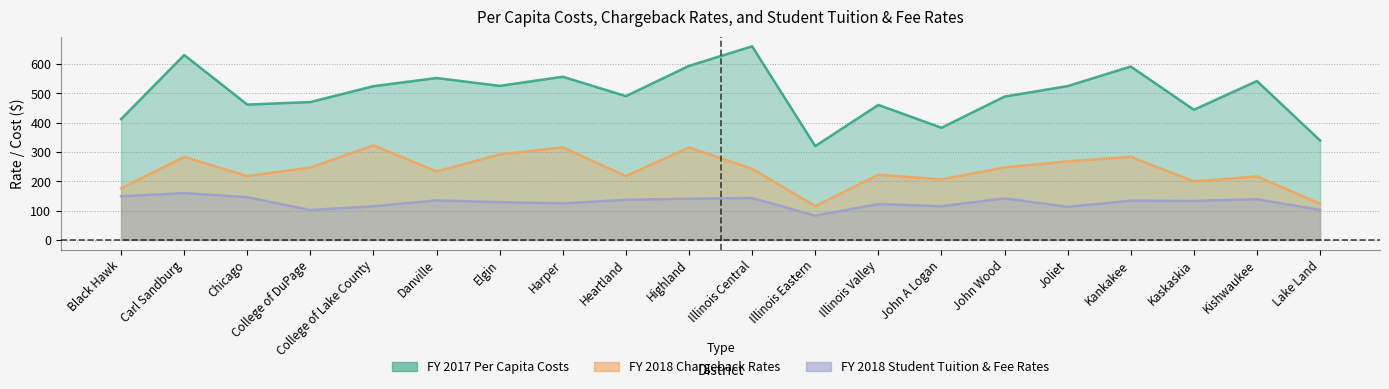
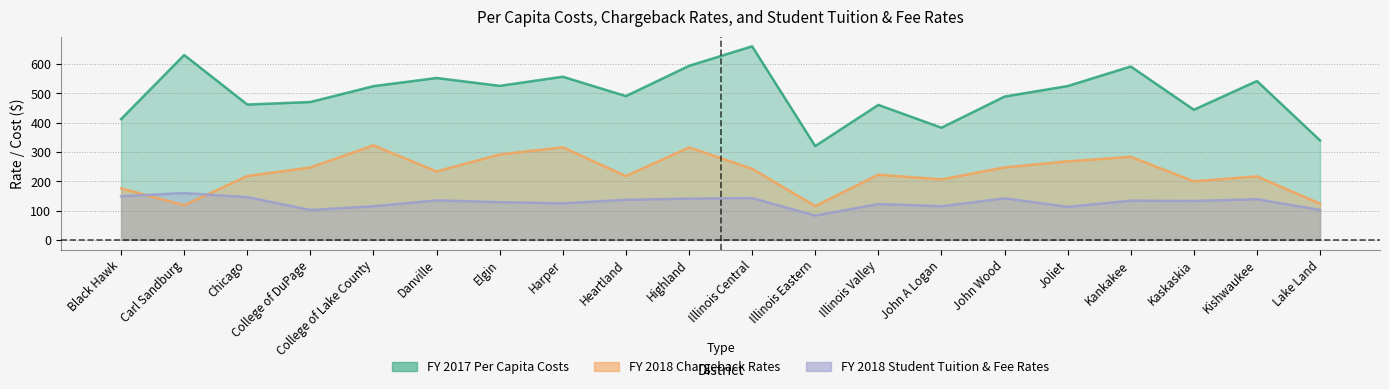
FY 2018 Chargeback Rates, Carl Sandburg: 280 -> 120
